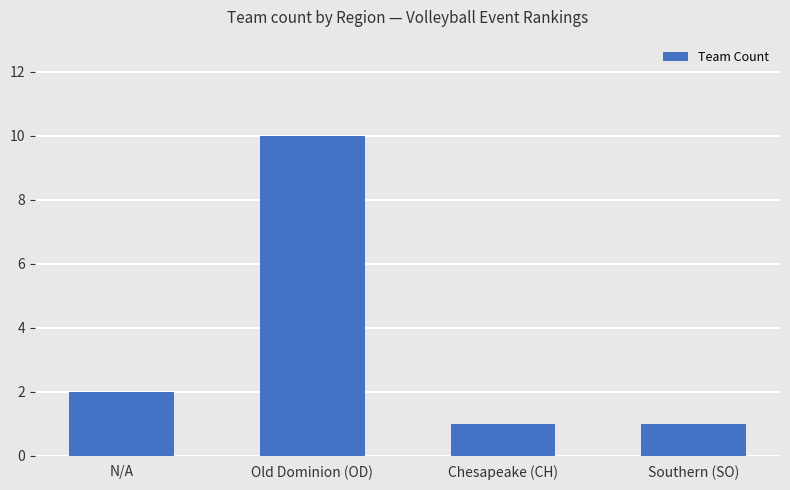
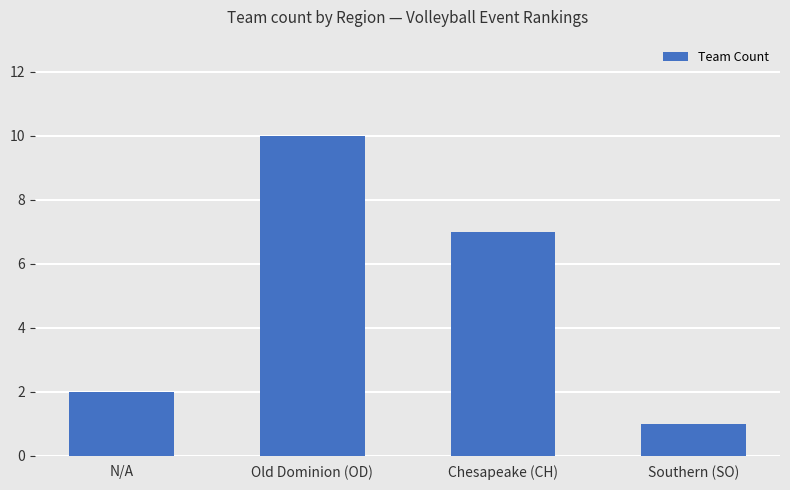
Chesapeake (CH): 1 -> 7
